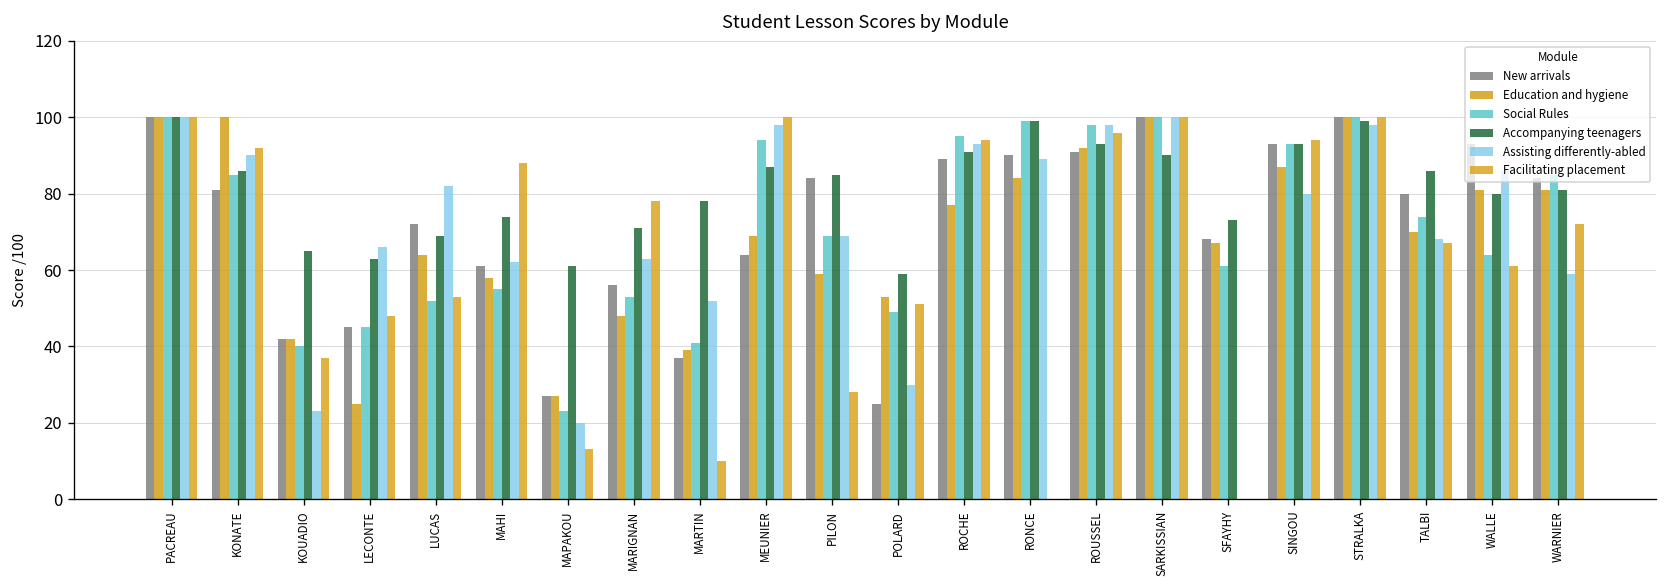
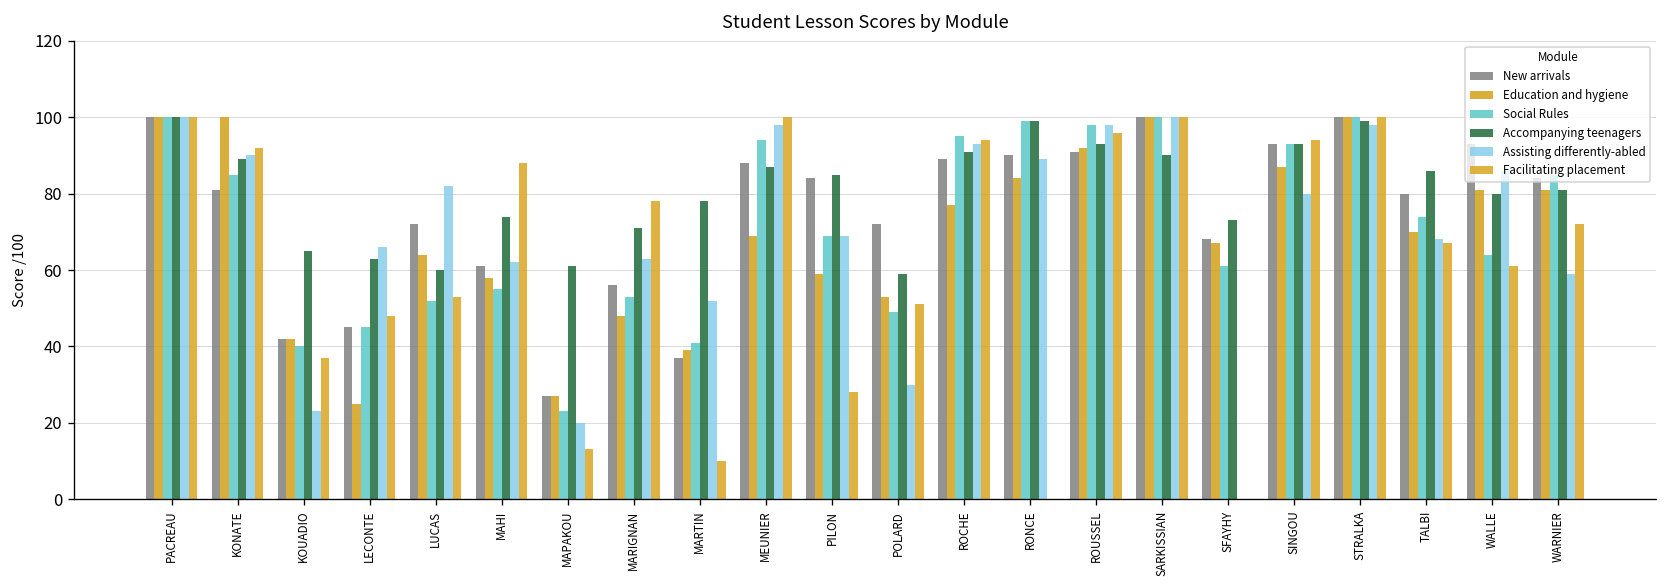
Accompanying teenagers, KONATE: 86 -> 89
Accompanying teenagers, LUCAS: 69 -> 60
New arrivals, MEUNIER: 64 -> 88
New arrivals, POLARD: 25 -> 72
